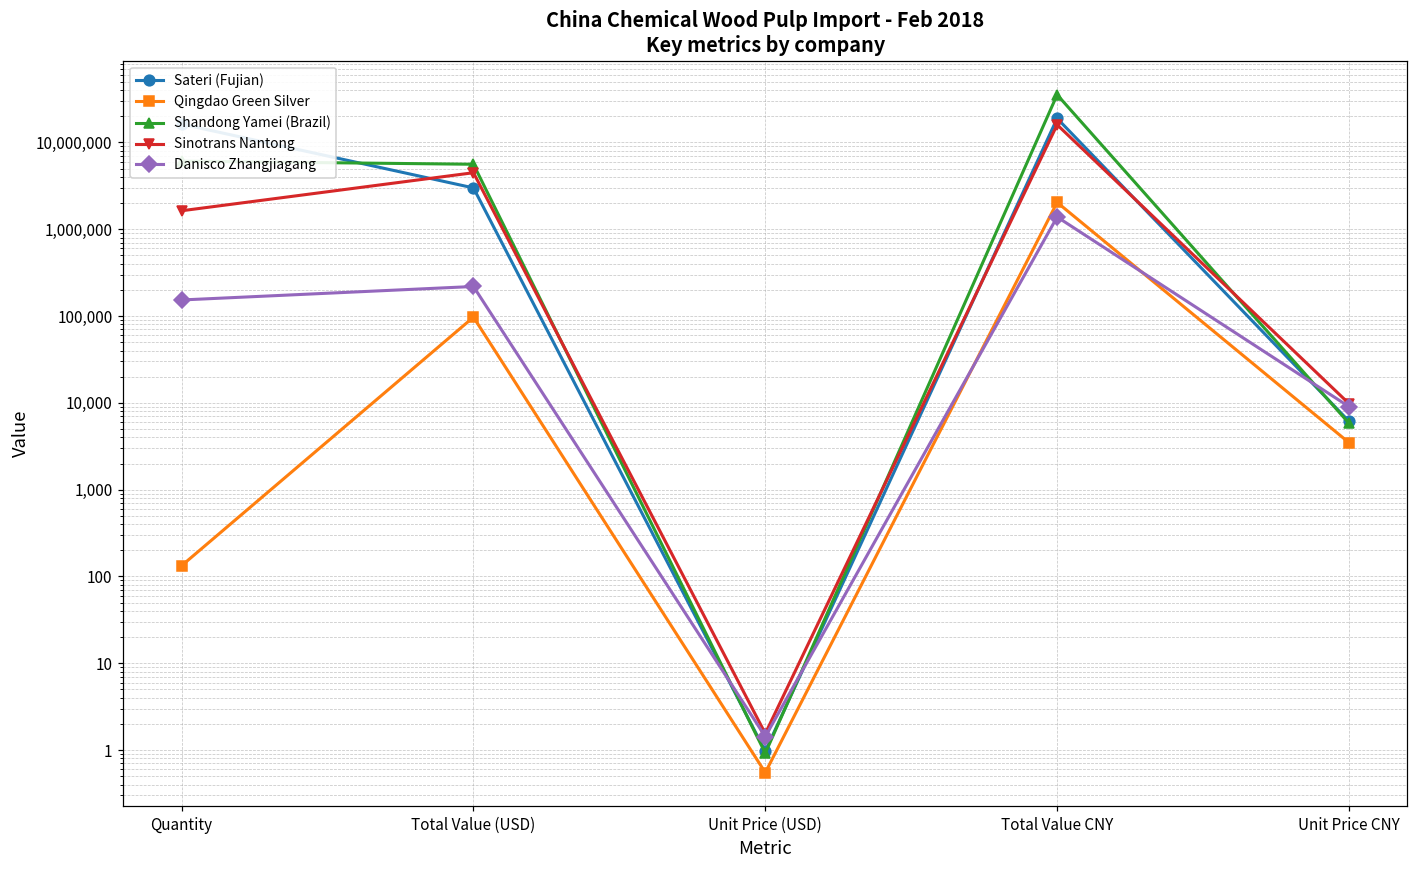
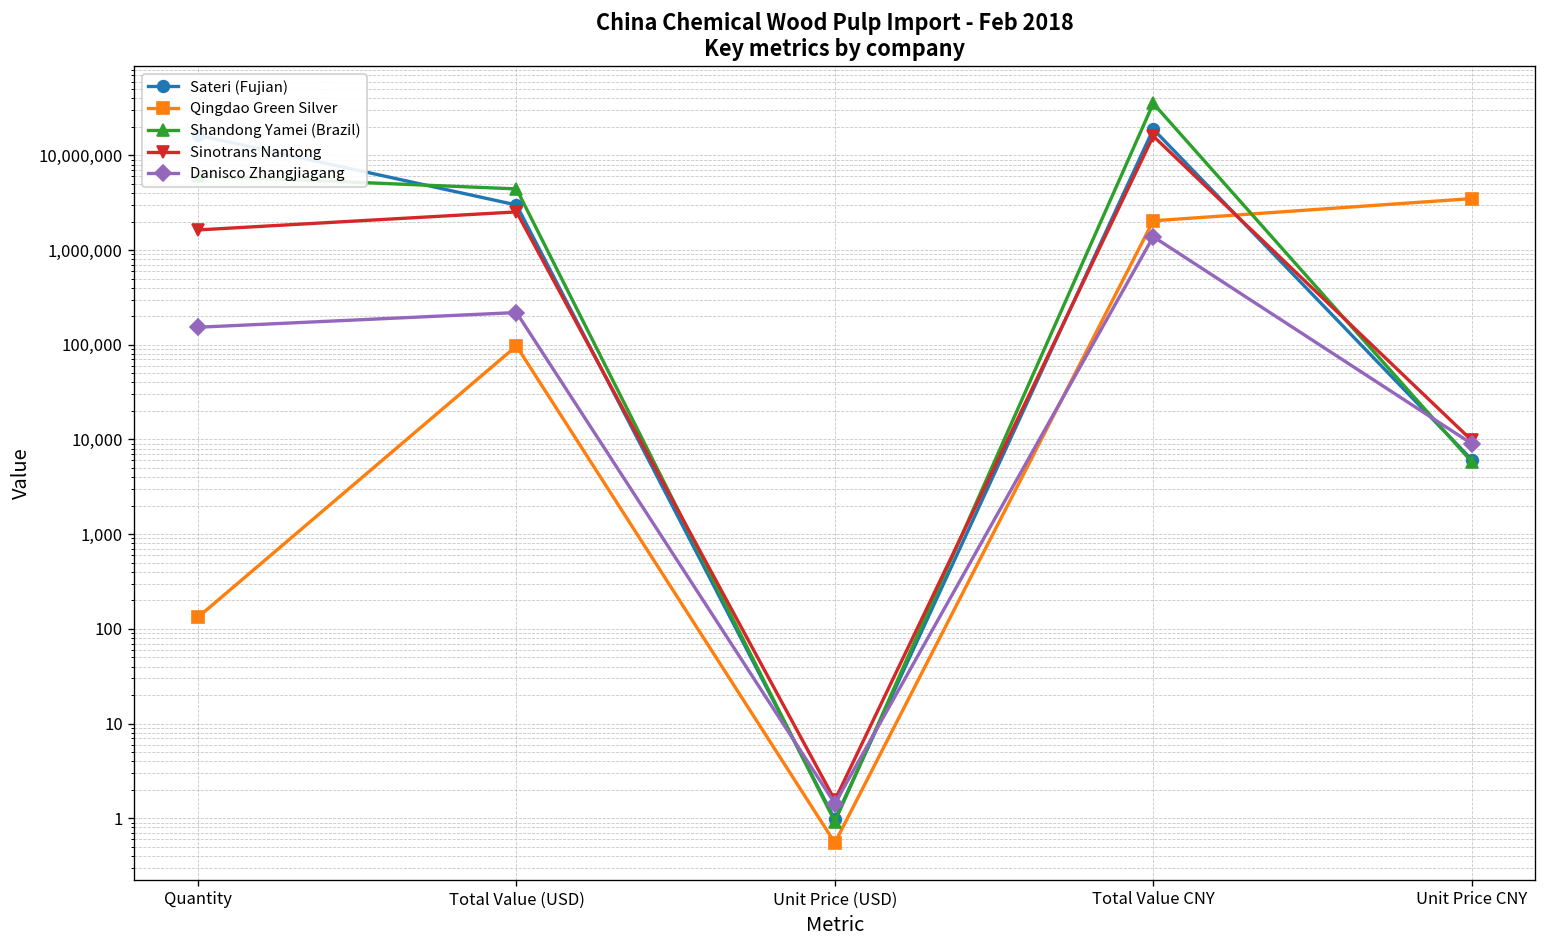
Shandong Yamei (Brazil), Total Value (USD): 6,000,000 -> 4,000,000
Sinotrans Nantong, Total Value (USD): 4,000,000 -> 2,500,000
Qingdao Green Silver, Unit Price CNY: 3,000 -> 3,000,000
